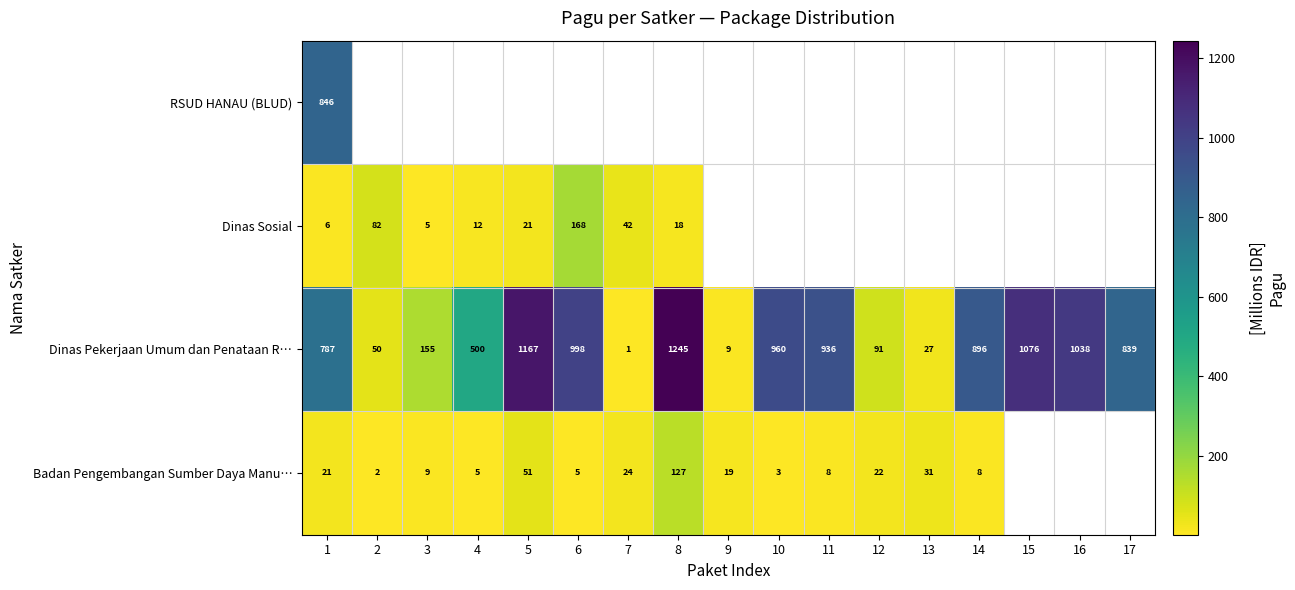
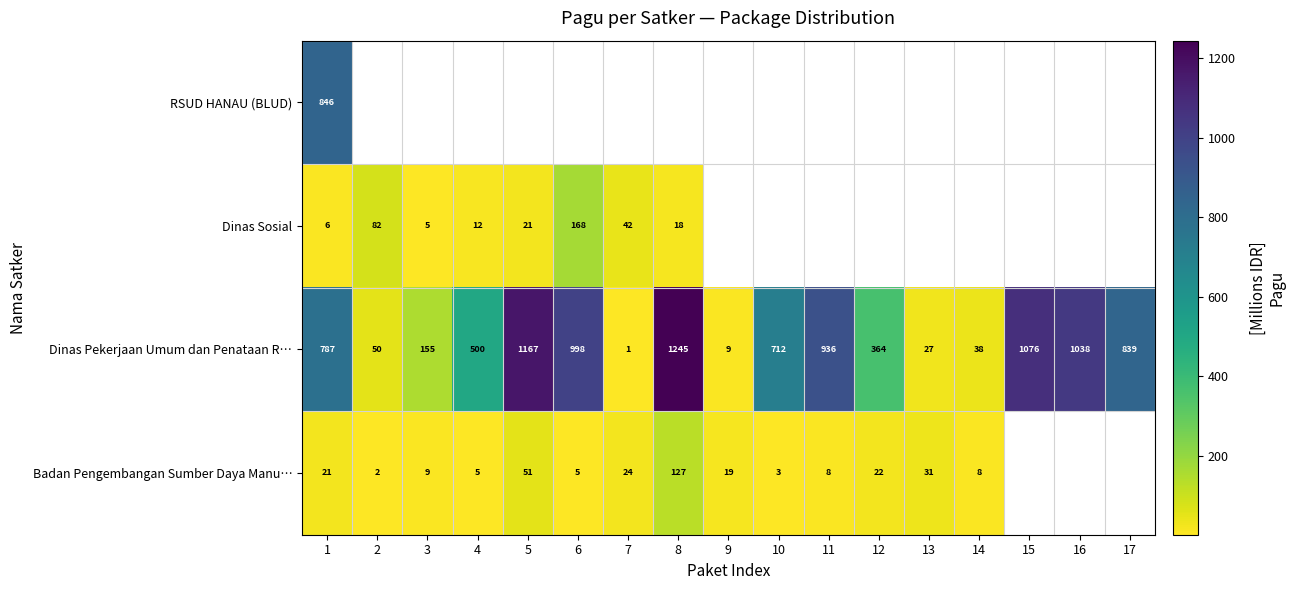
Dinas Pekerjaan Umum dan Penataan R…, 10: 960 -> 712
Dinas Pekerjaan Umum dan Penataan R…, 12: 91 -> 364
Dinas Pekerjaan Umum dan Penataan R…, 14: 896 -> 38
